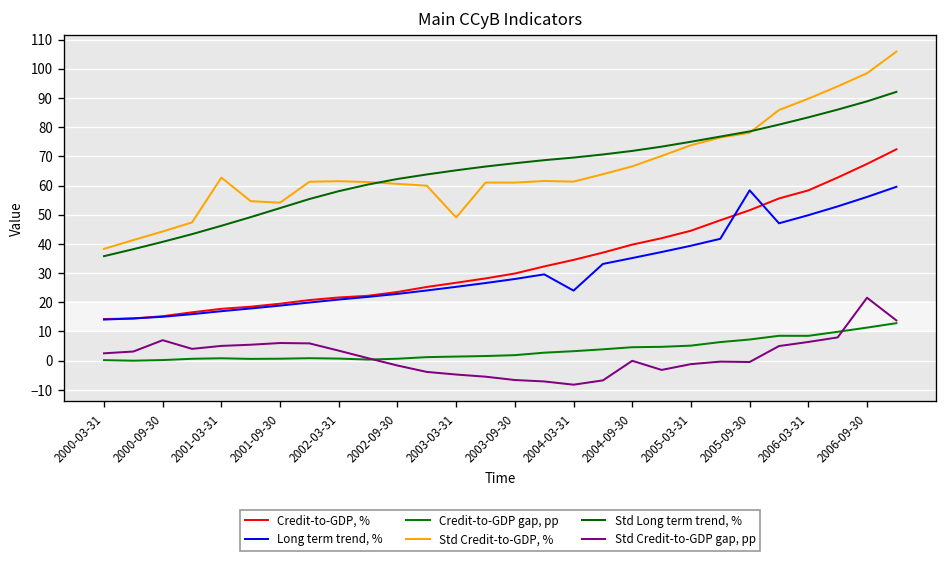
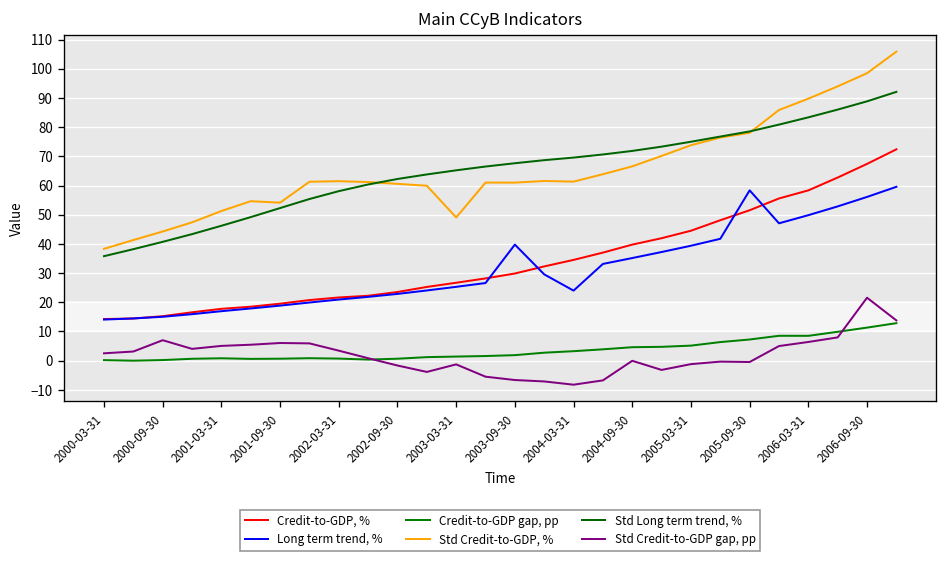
Std Credit-to-GDP, %, 2001-03-31: 63 -> 51
Std Credit-to-GDP gap, pp, 2003-03-31: -5 -> -1
Long term trend, %, 2003-09-30: 28 -> 40
